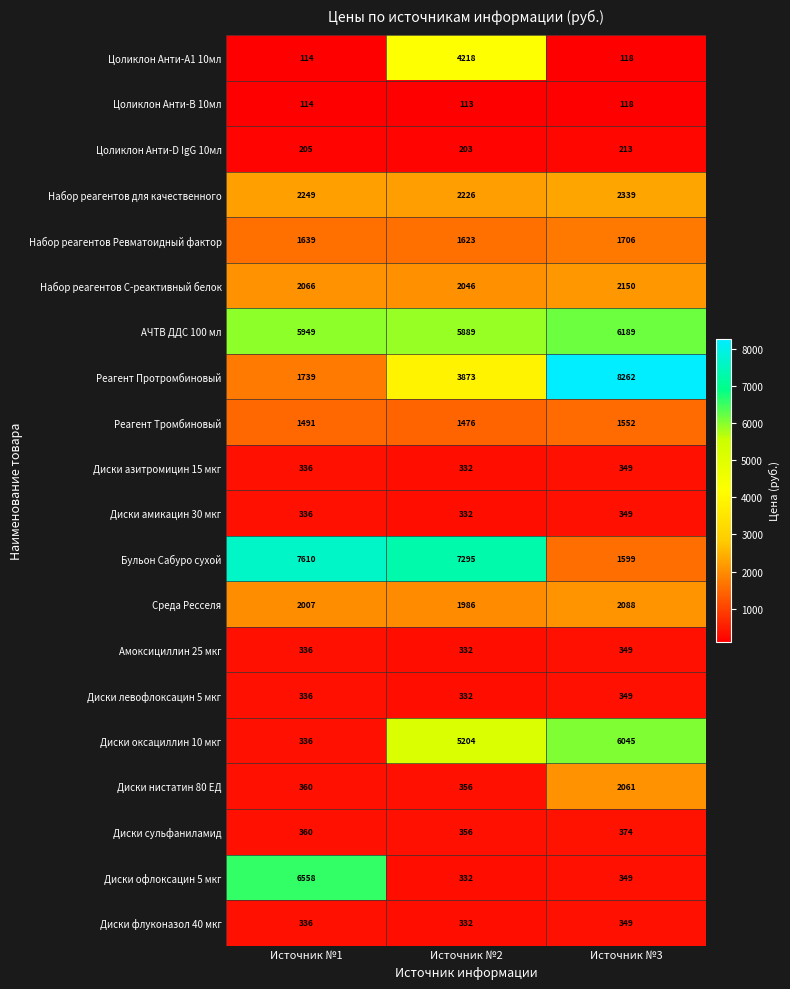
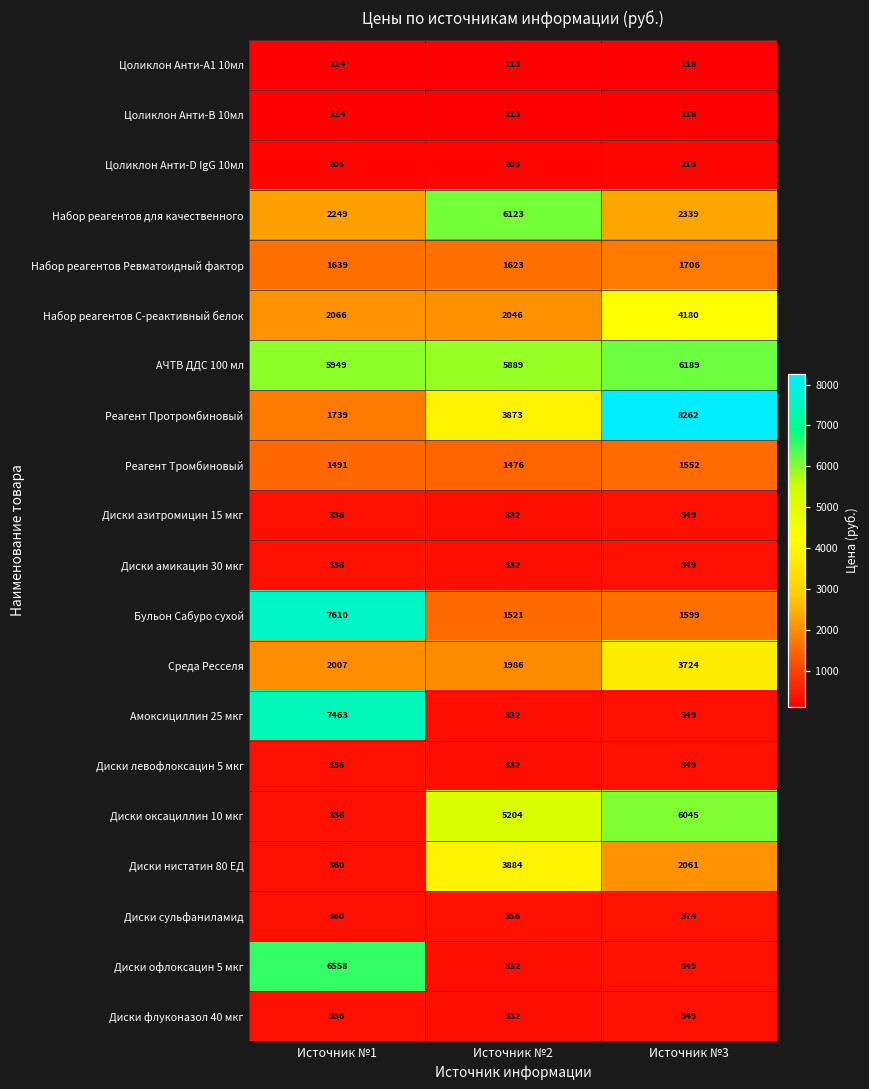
Цоликлон Анти-А1 10мл, Источник №2: 4218 -> 113
Набор реагентов для качественного, Источник №2: 2226 -> 6123
Набор реагентов С-реактивный белок, Источник №3: 2150 -> 4180
Бульон Сабуро сухой, Источник №2: 7295 -> 1521
Среда Ресселя, Источник №3: 2088 -> 3724
Амоксициллин 25 мкг, Источник №1: 336 -> 7463
Диски нистатин 80 ЕД, Источник №2: 356 -> 3884
